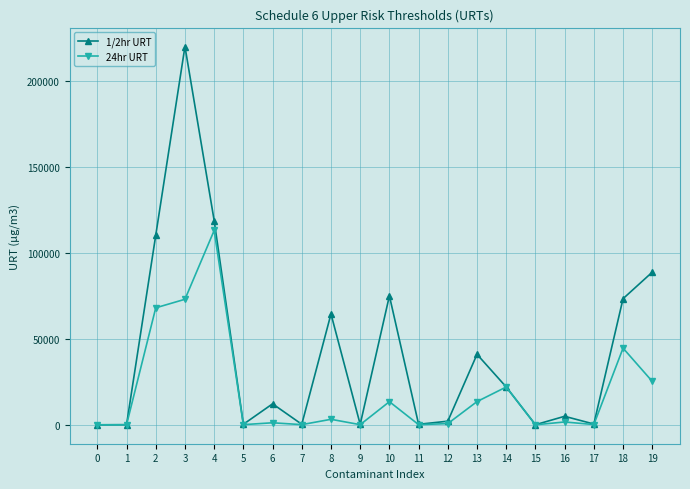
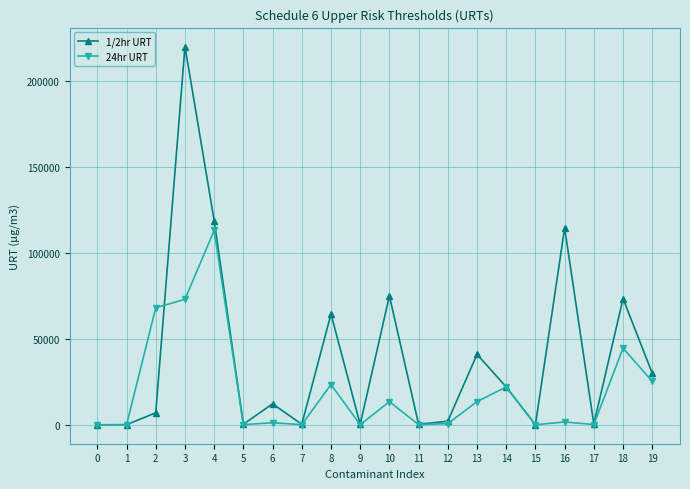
1/2hr URT, 2: 110000 -> 7000
24hr URT, 8: 3000 -> 23000
1/2hr URT, 16: 5000 -> 114000
1/2hr URT, 19: 89000 -> 30000
